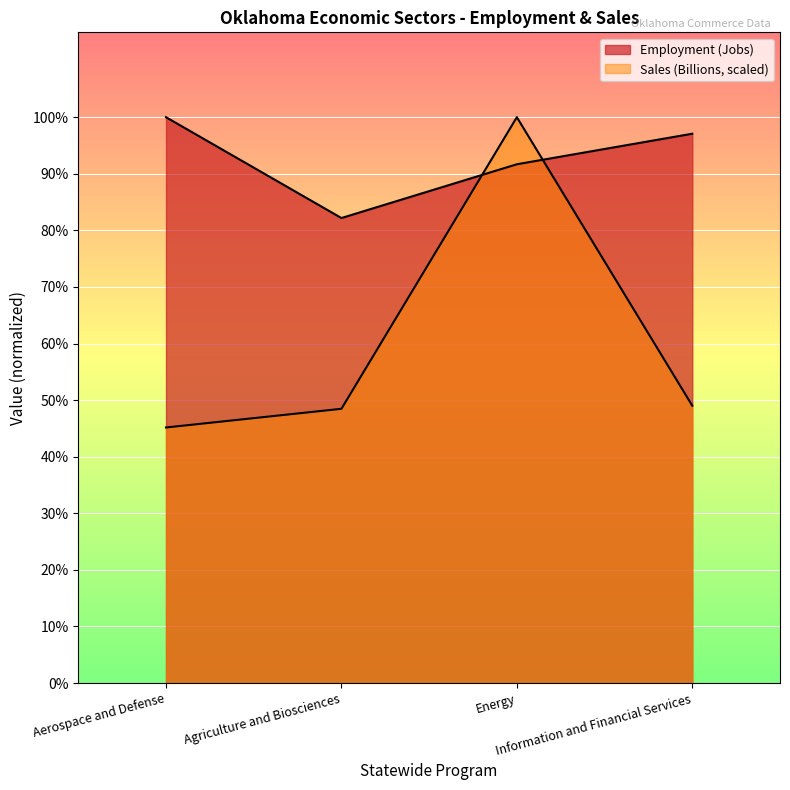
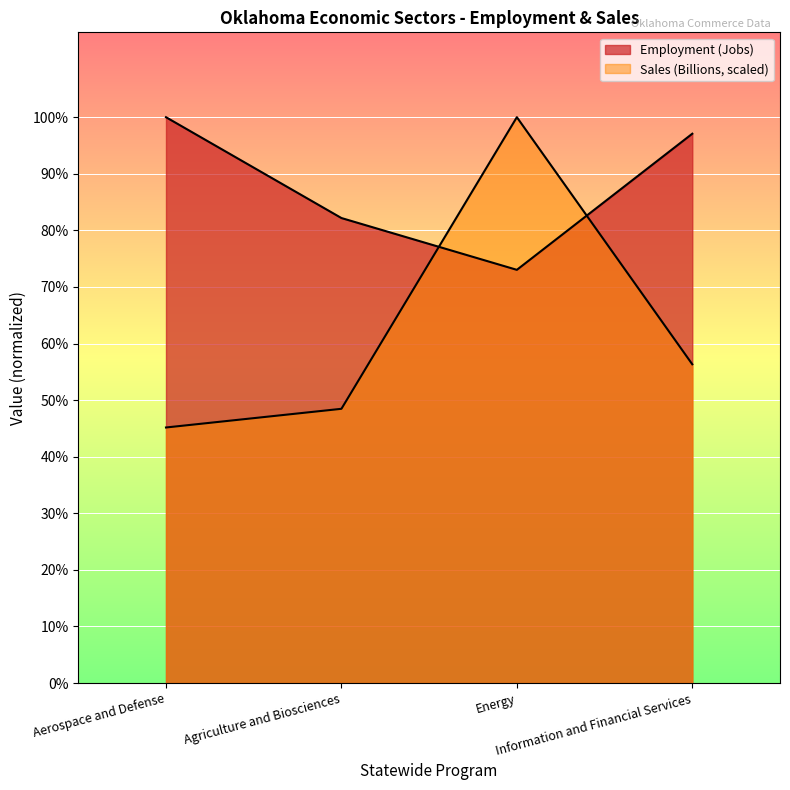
Employment (Jobs), Energy: 92% -> 73%
Sales (Billions, scaled), Information and Financial Services: 49% -> 56%
